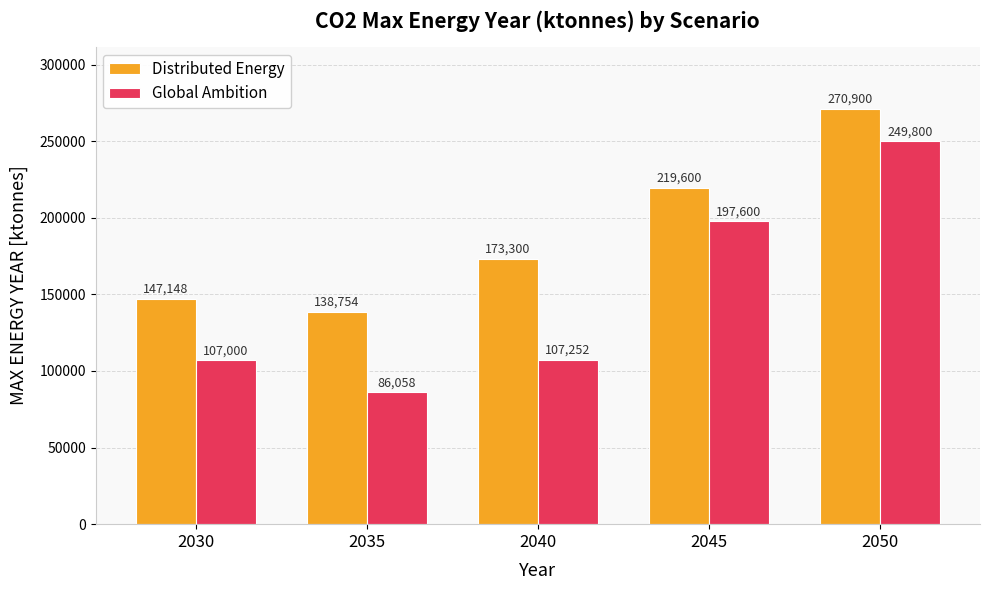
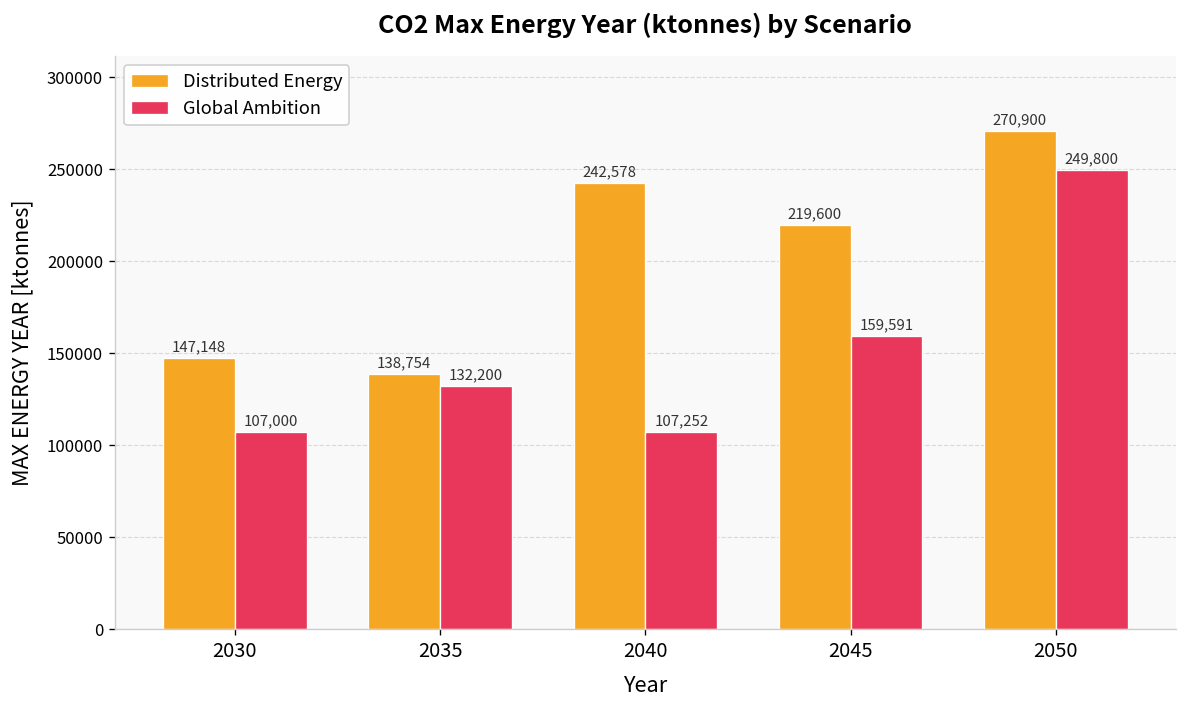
Global Ambition, 2035: 86,058 -> 132,200
Distributed Energy, 2040: 173,300 -> 242,578
Global Ambition, 2045: 197,600 -> 159,591
